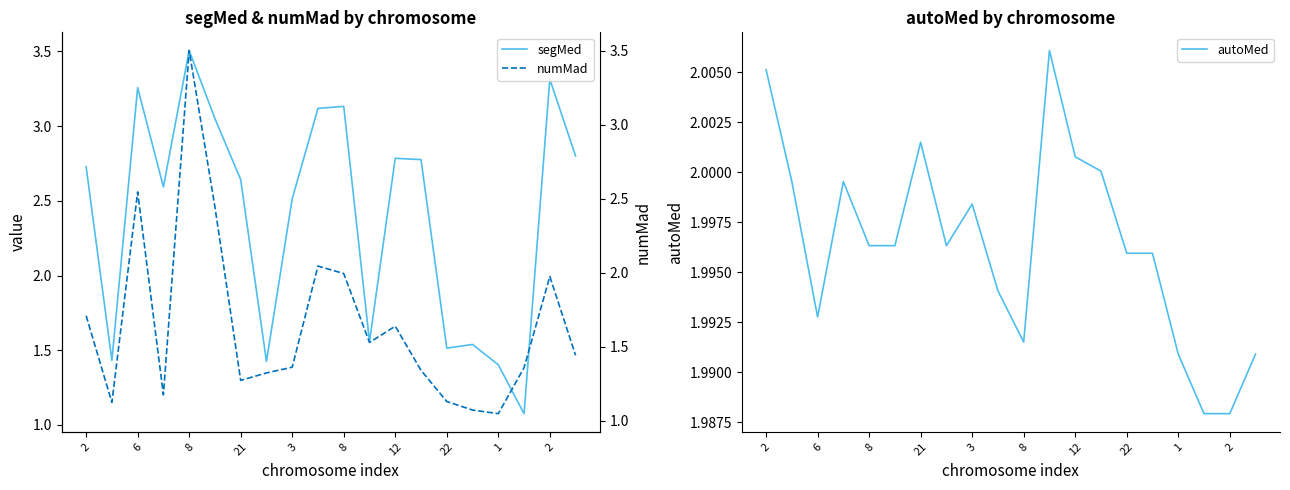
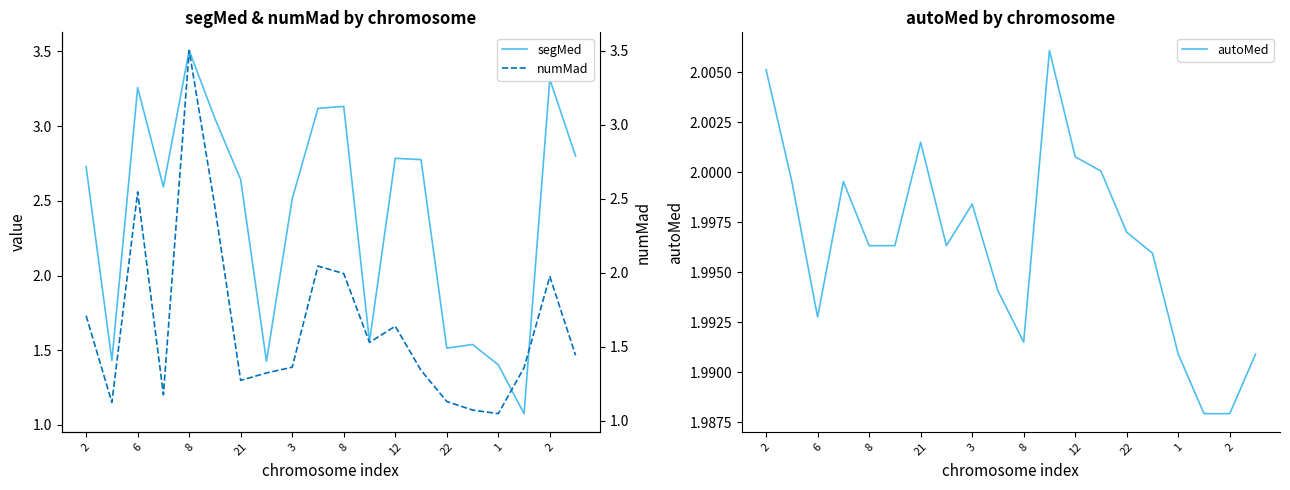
autoMed by chromosome, 22: 1.9960 -> 1.9970
